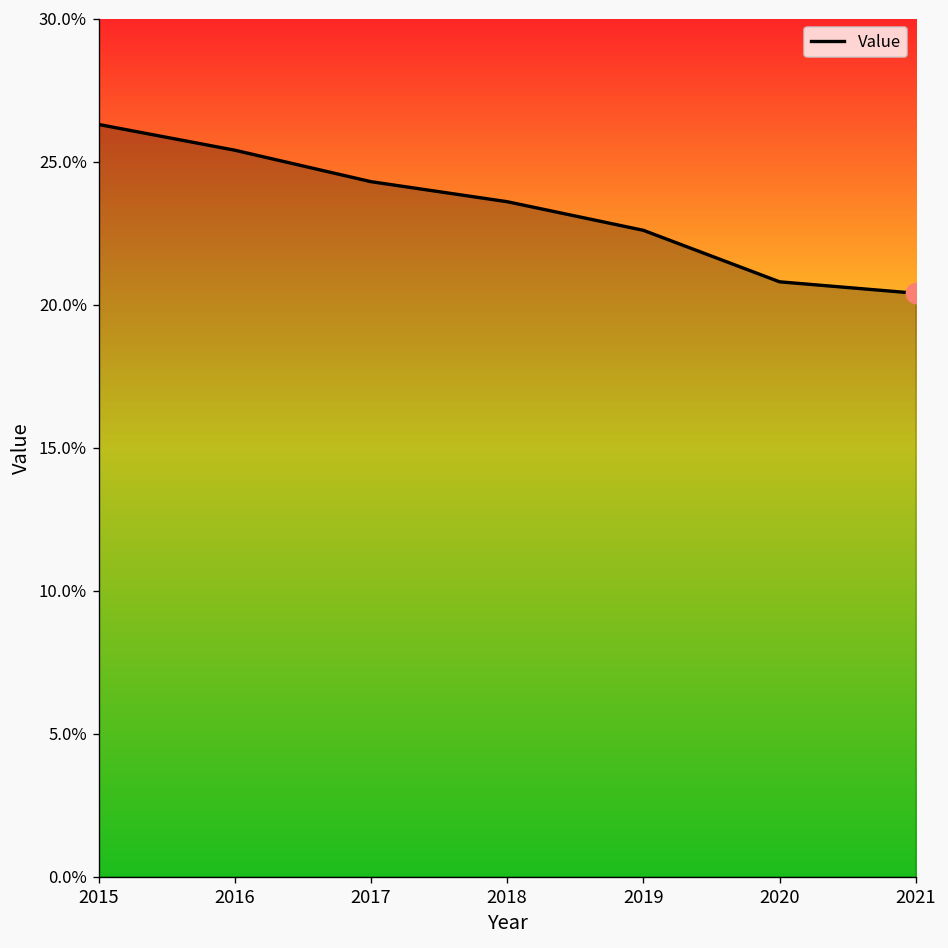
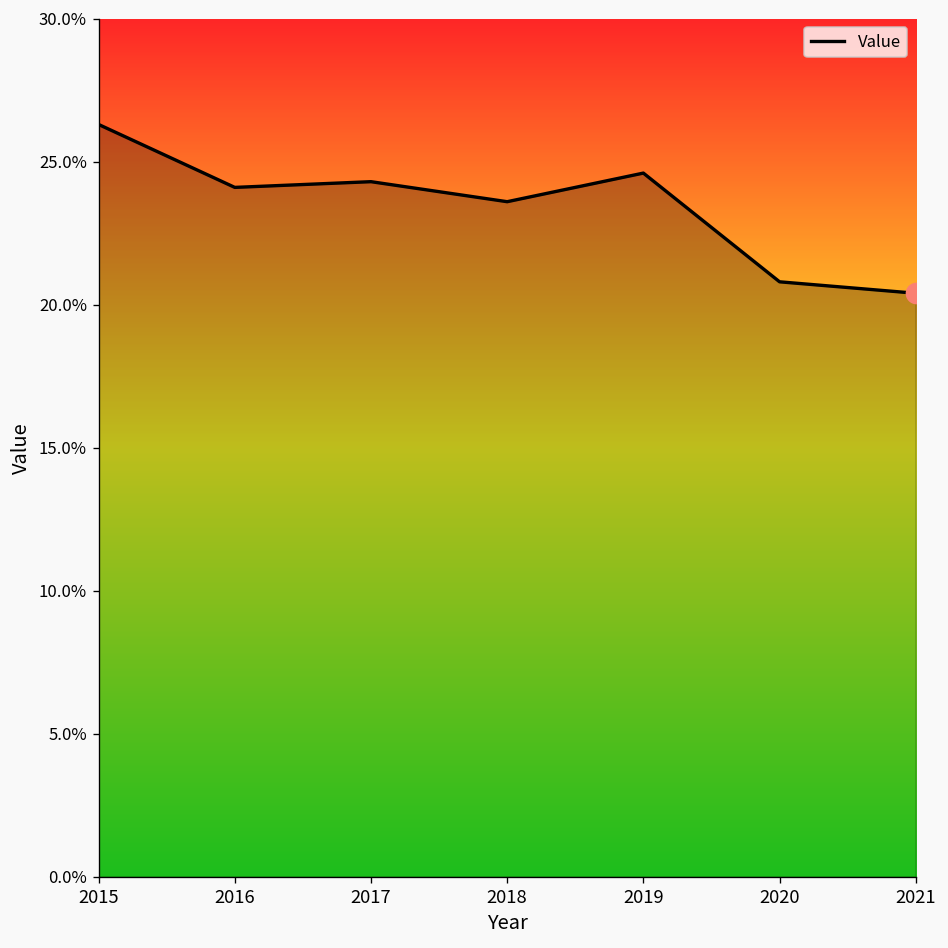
Value, 2016: 25.4% -> 24.1%
Value, 2019: 22.6% -> 24.6%
